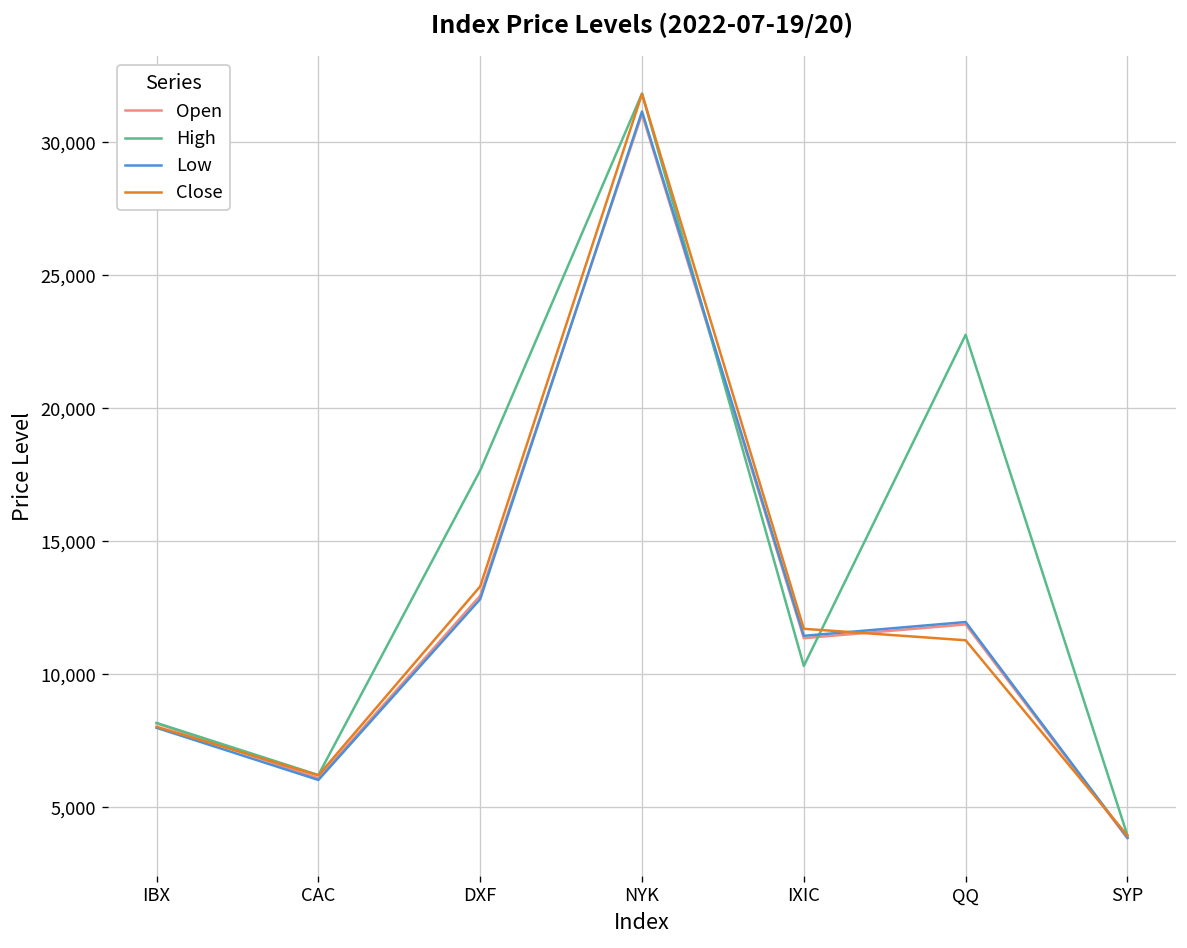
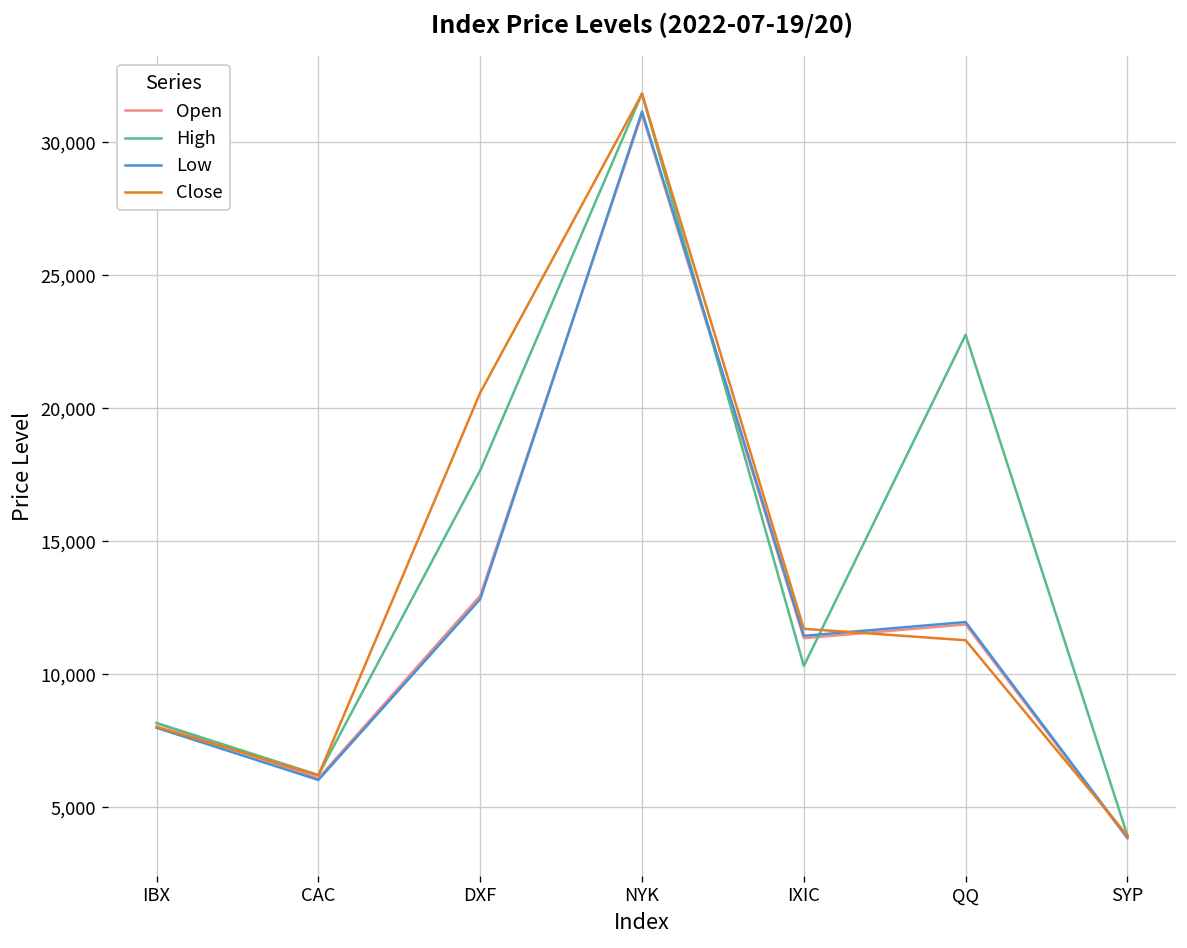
Close, DXF: 13,300 -> 20,600
